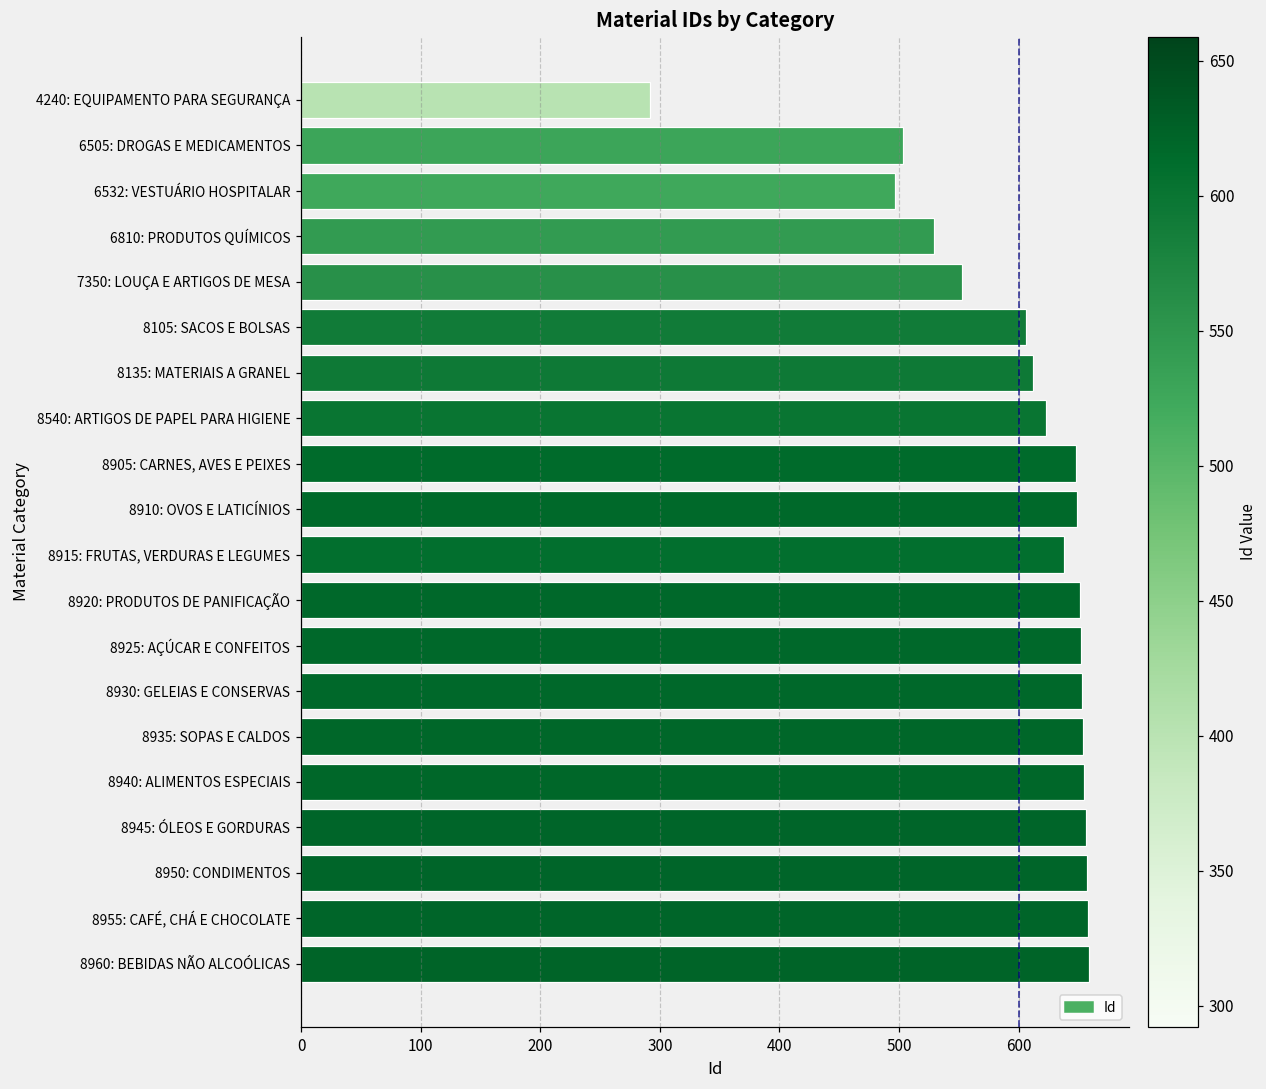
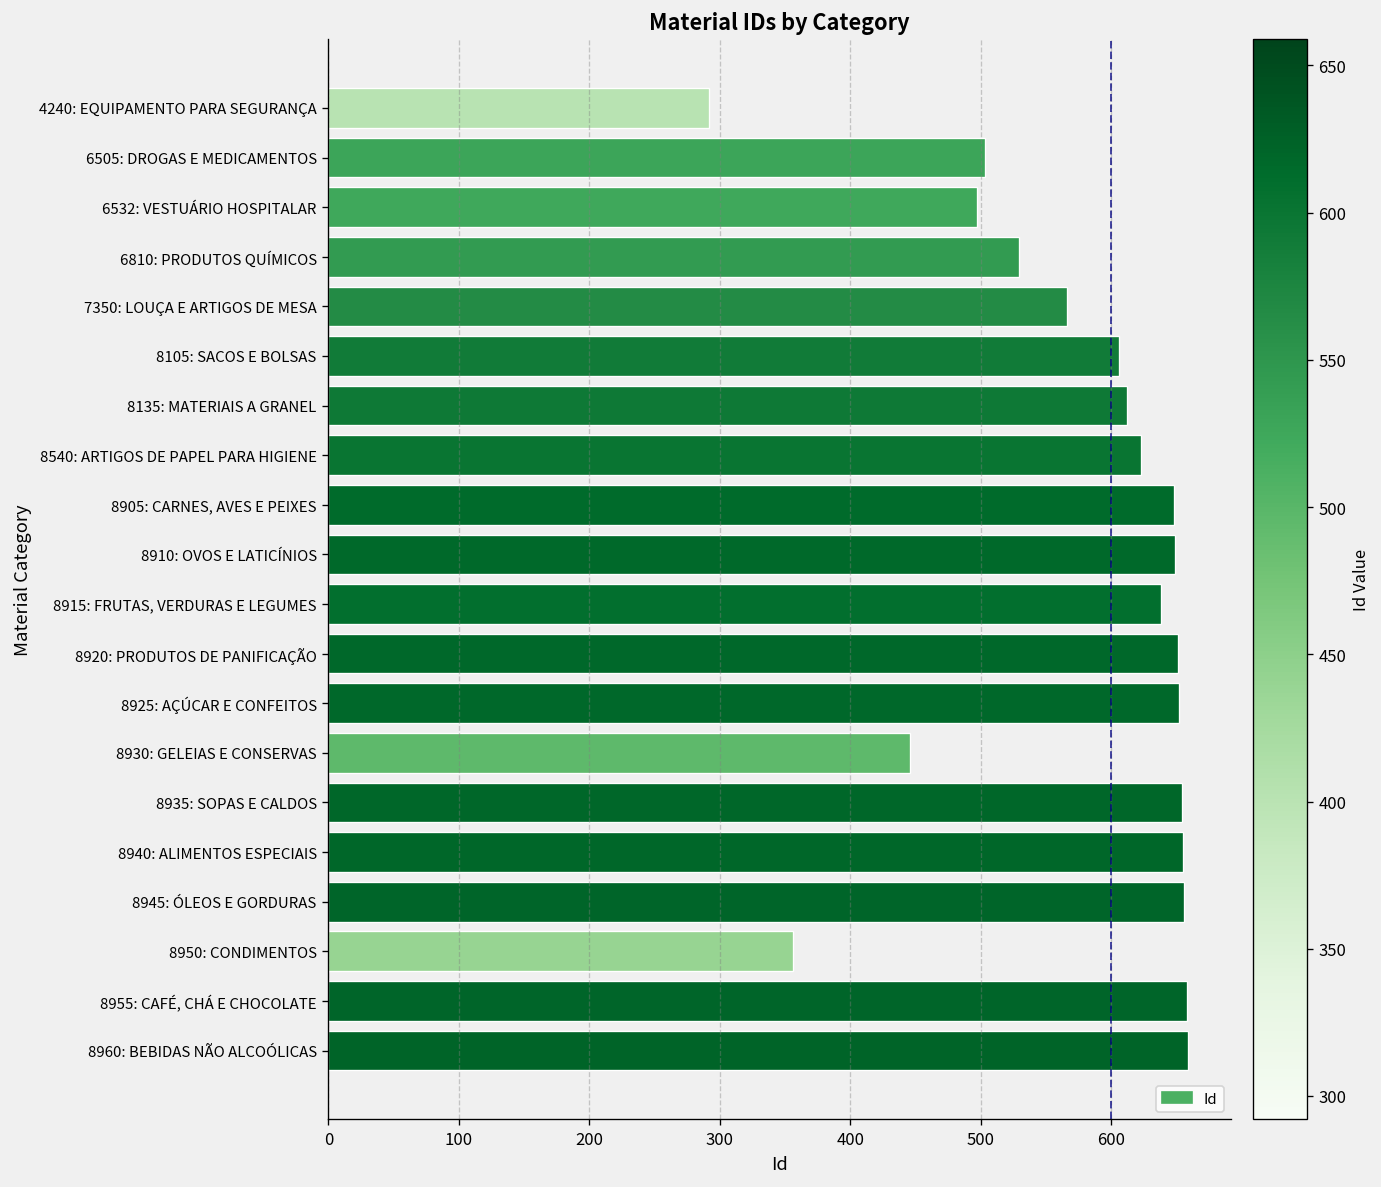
7350: LOUÇA E ARTIGOS DE MESA: 553 -> 566
8930: GELEIAS E CONSERVAS: 653 -> 446
8950: CONDIMENTOS: 657 -> 356
